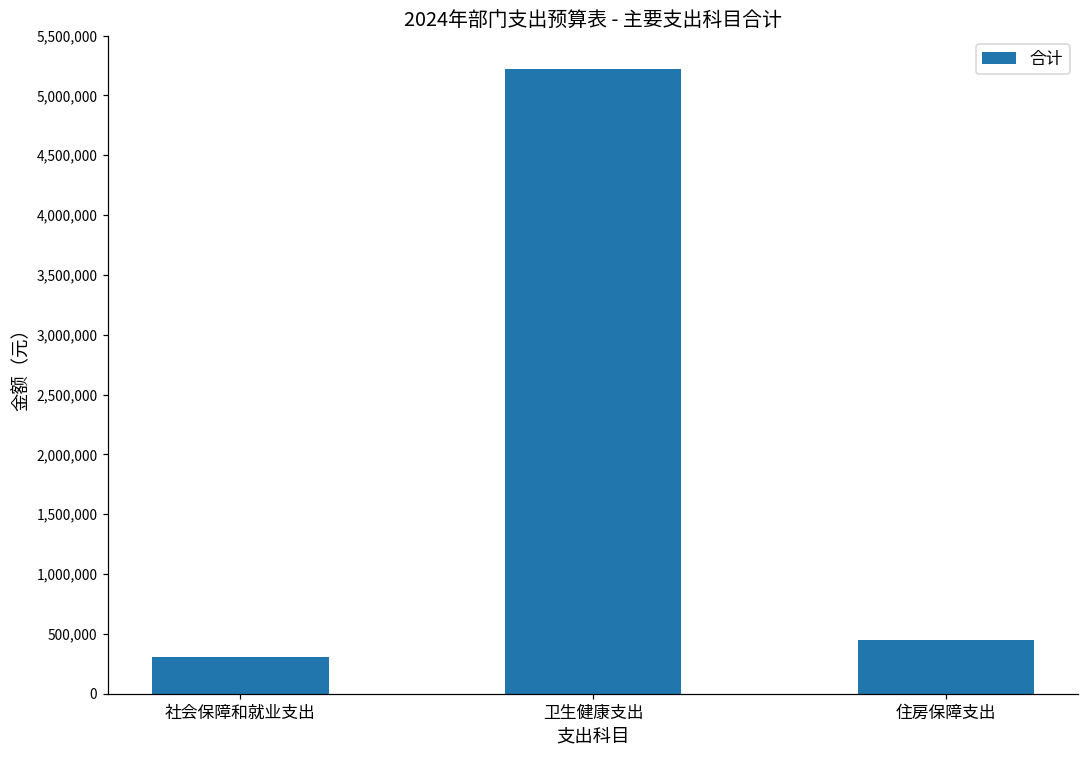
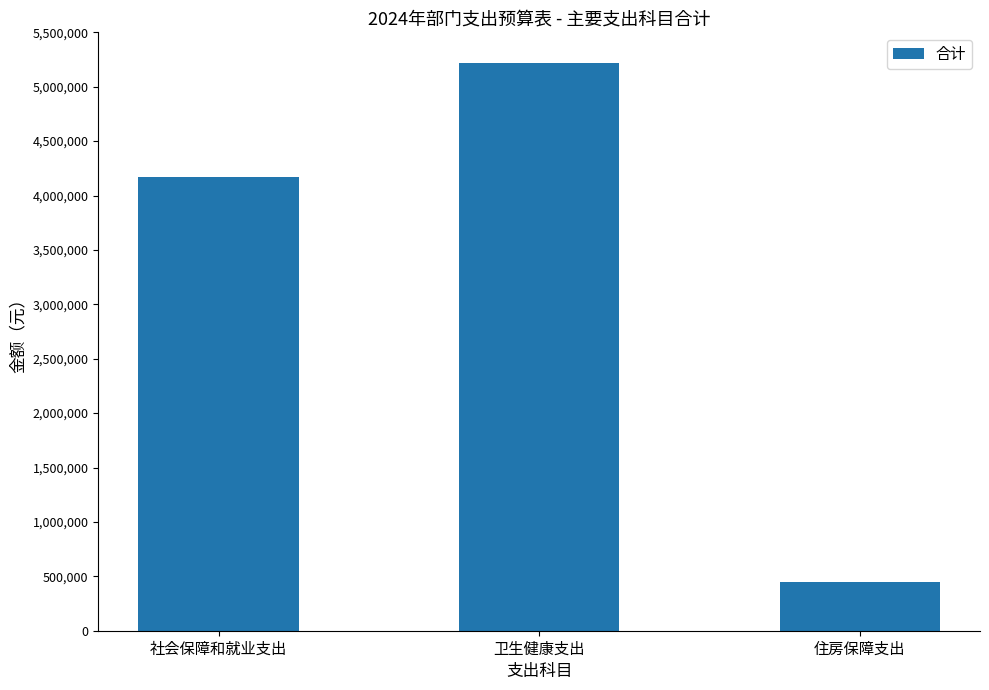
社会保障和就业支出: 300,000 -> 4,170,000
